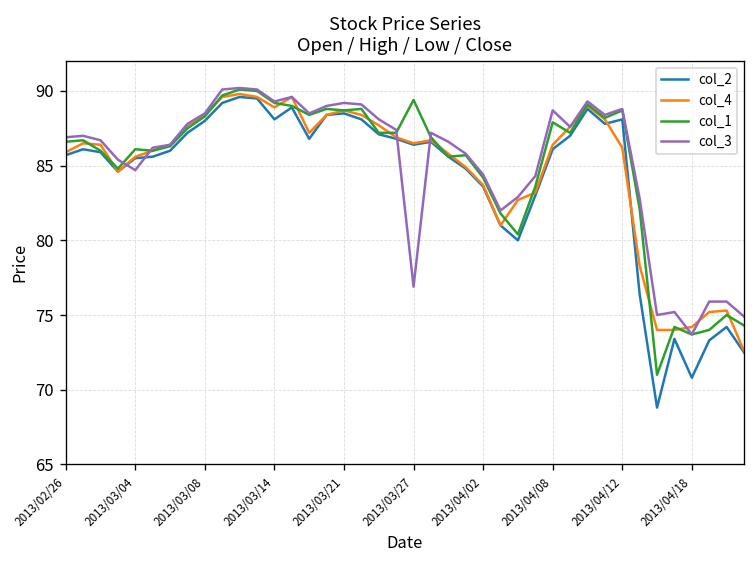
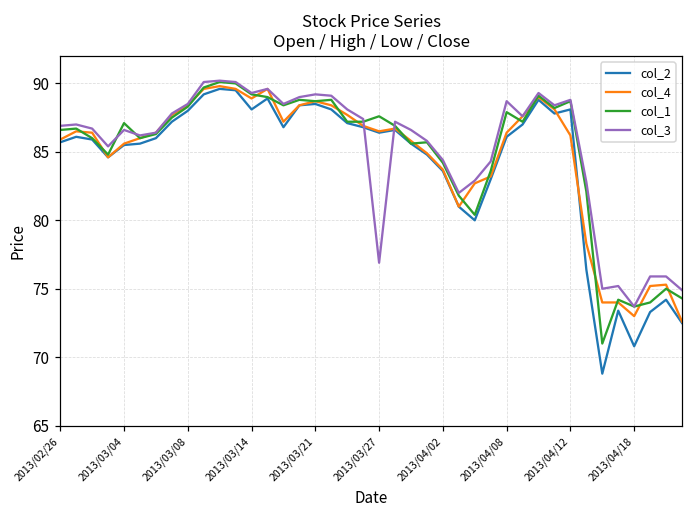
col_1, 2013/03/04: 86.1 -> 87.1
col_3, 2013/03/04: 84.7 -> 86.6
col_1, 2013/03/27: 89.4 -> 87.6
col_4, 2013/04/18: 74.2 -> 73.0
